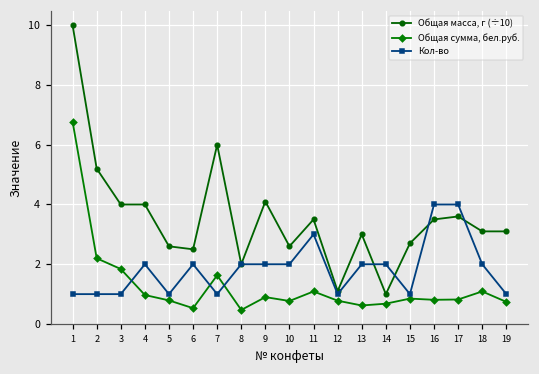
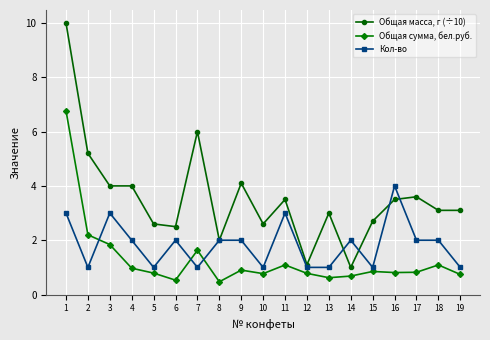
Кол-во, 1: 1 -> 3
Кол-во, 3: 1 -> 3
Кол-во, 10: 2 -> 1
Кол-во, 13: 2 -> 1
Кол-во, 17: 4 -> 2
